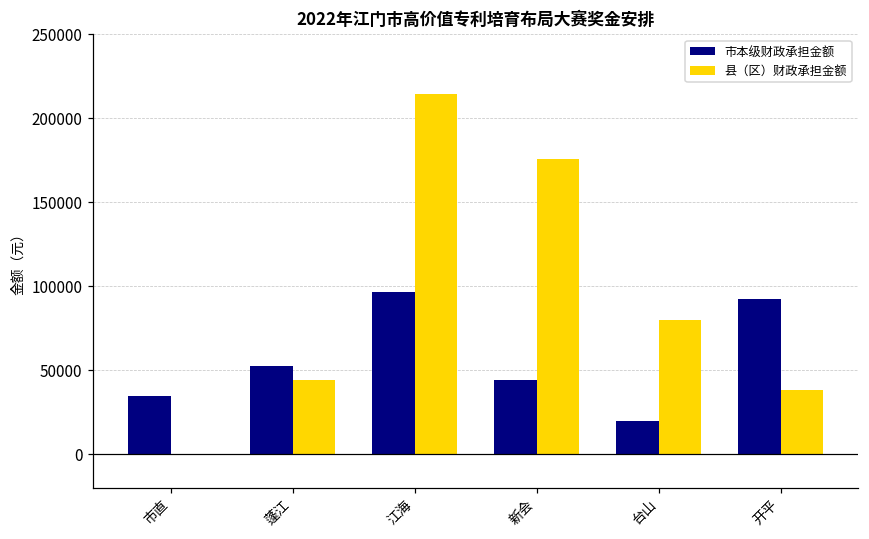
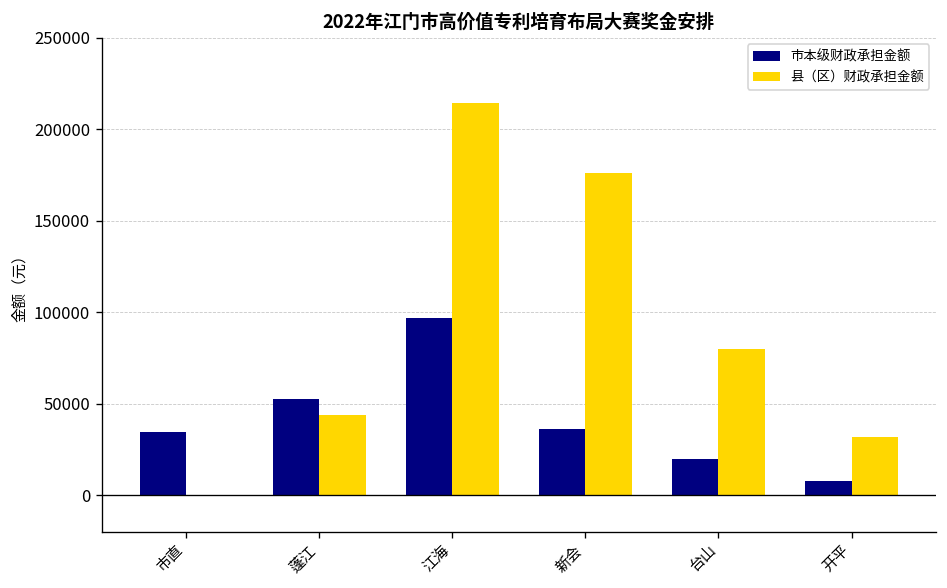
市本级财政承担金额, 新会: 44000 -> 36000
市本级财政承担金额, 开平: 92000 -> 8000
县（区）财政承担金额, 开平: 38000 -> 32000
